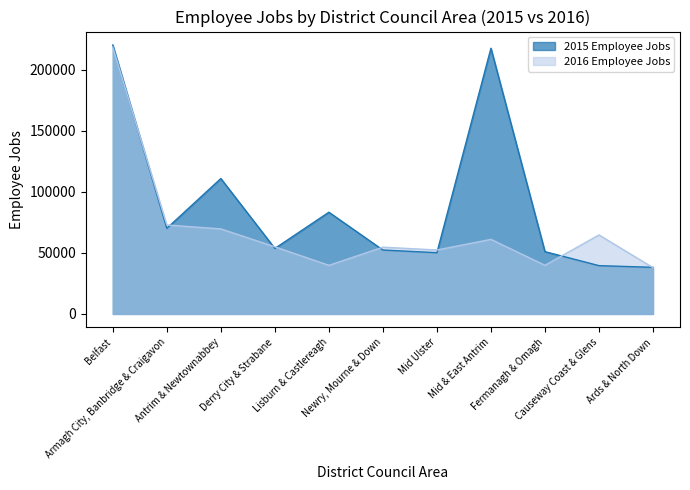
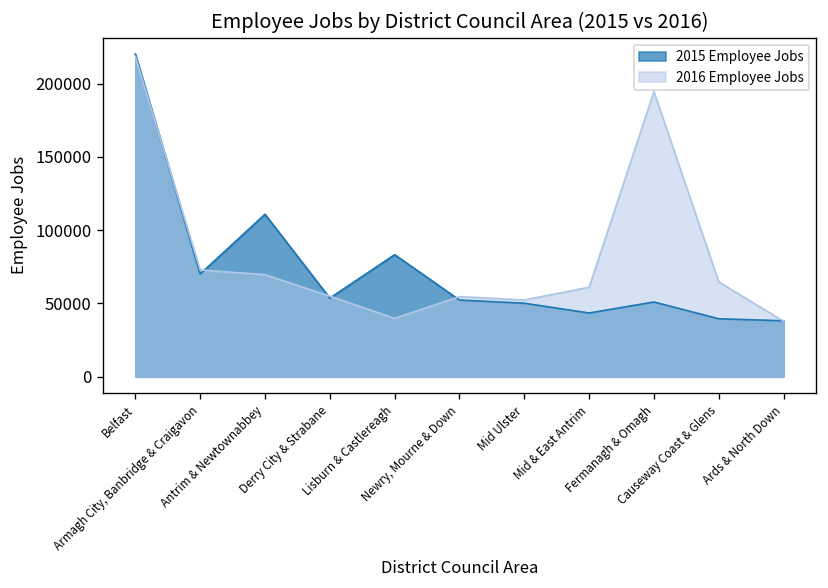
2015 Employee Jobs, Mid & East Antrim: 218000 -> 43000
2016 Employee Jobs, Fermanagh & Omagh: 40000 -> 195000
